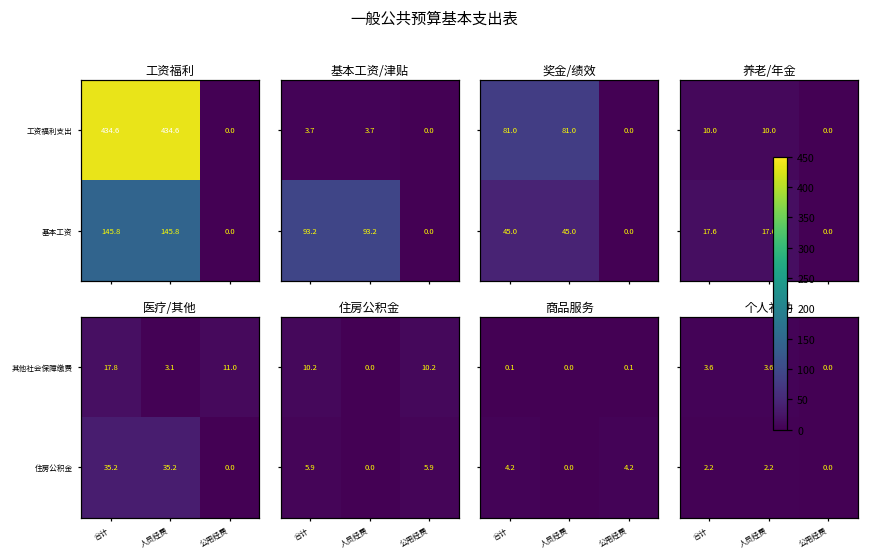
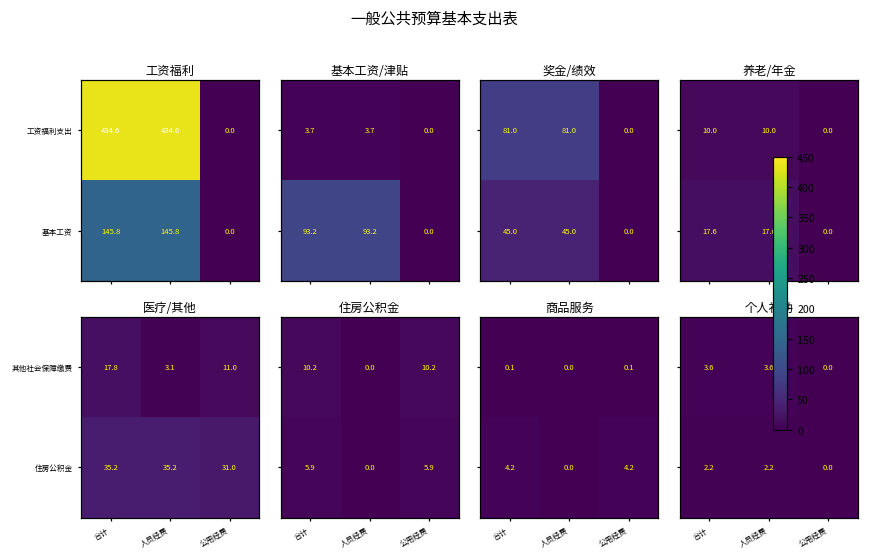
医疗/其他, 住房公积金, 公用经费: 0.0 -> 31.0
